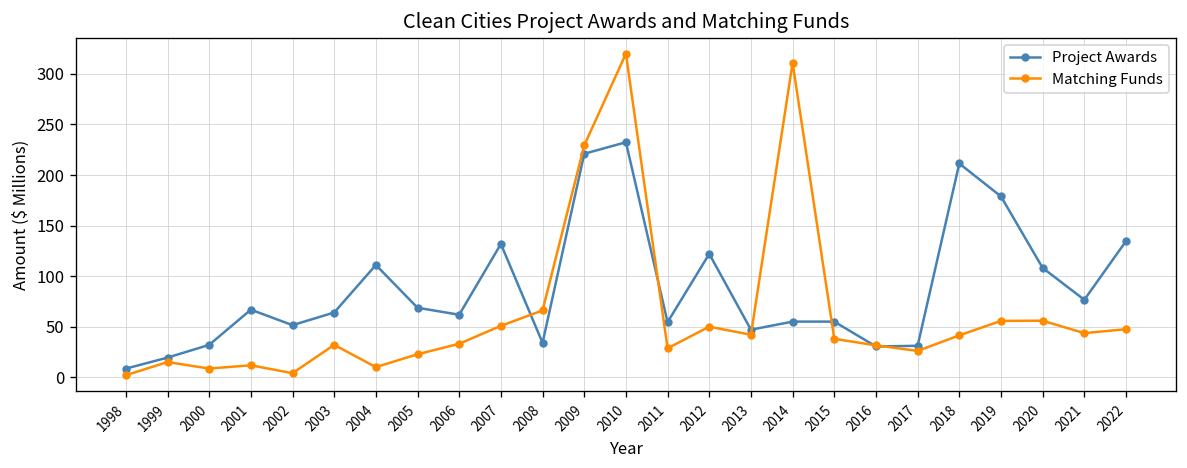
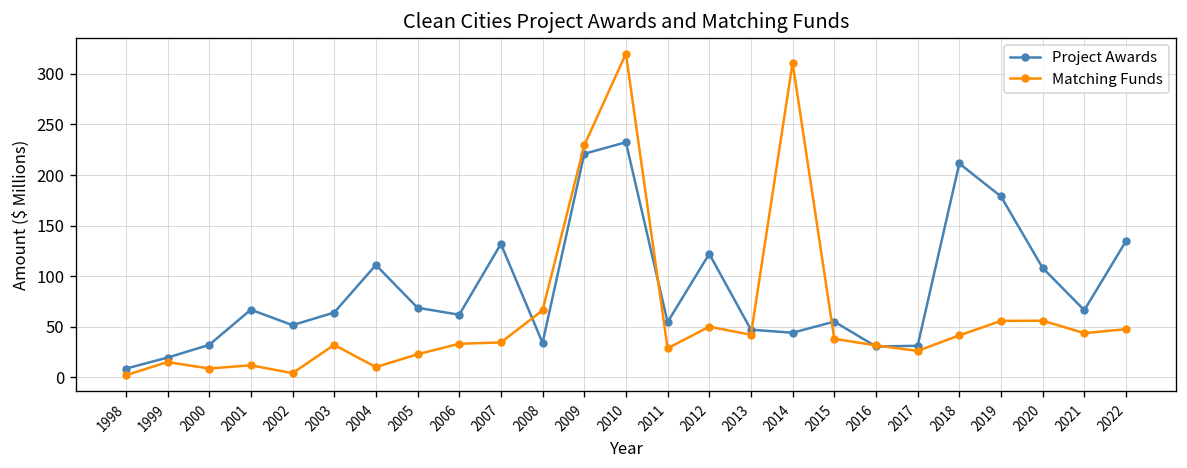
Matching Funds, 2007: 50 -> 30
Project Awards, 2014: 60 -> 40
Project Awards, 2021: 80 -> 70
